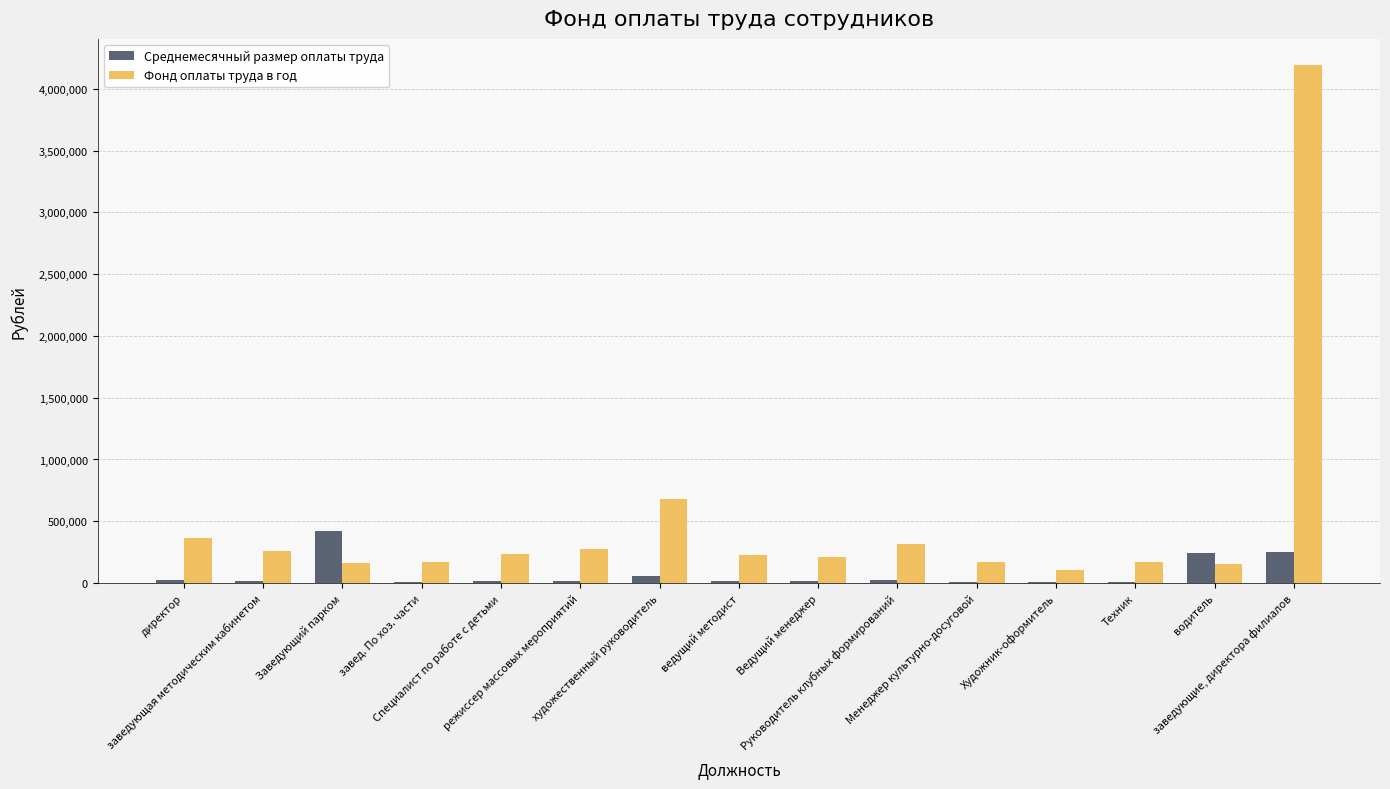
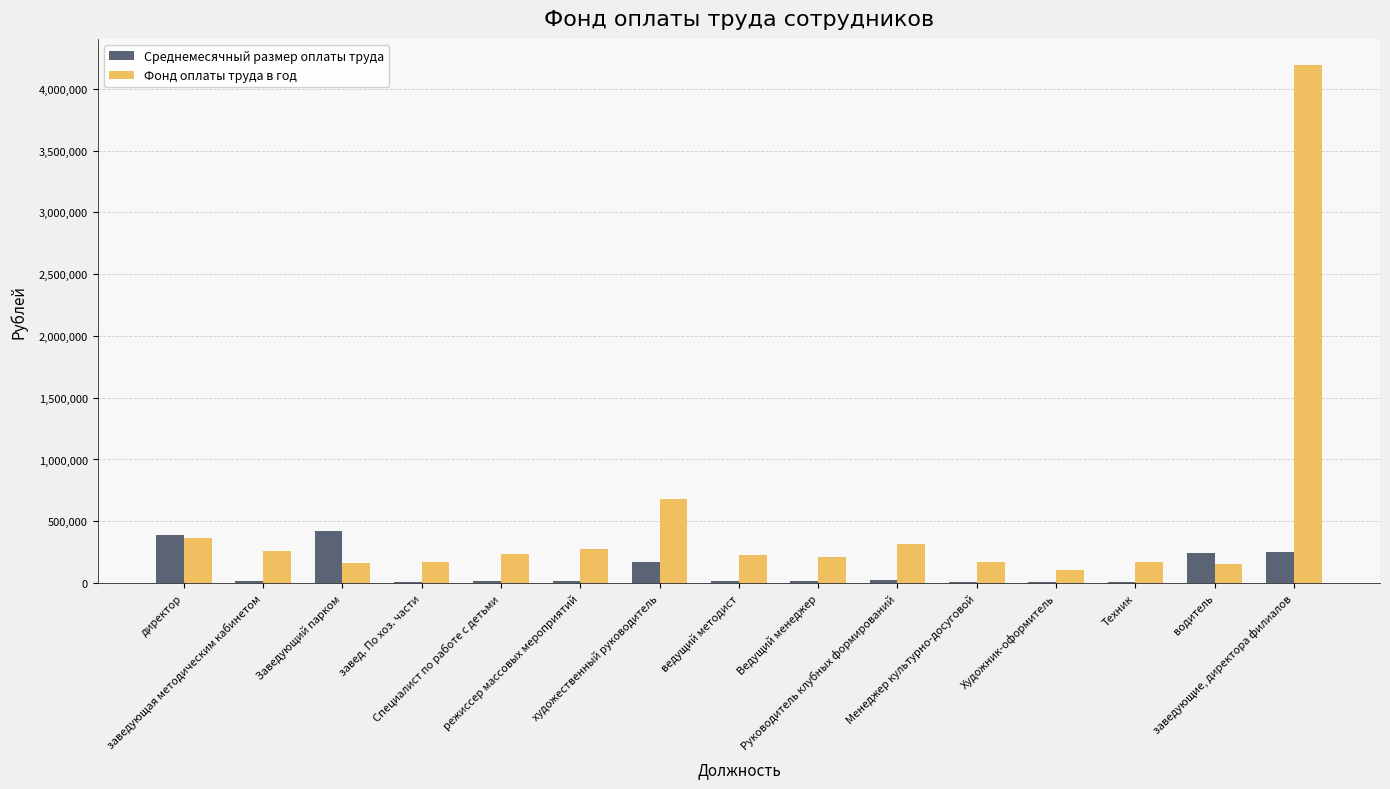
Среднемесячный размер оплаты труда, директор: 30,000 -> 390,000
Среднемесячный размер оплаты труда, художественный руководитель: 50,000 -> 170,000
